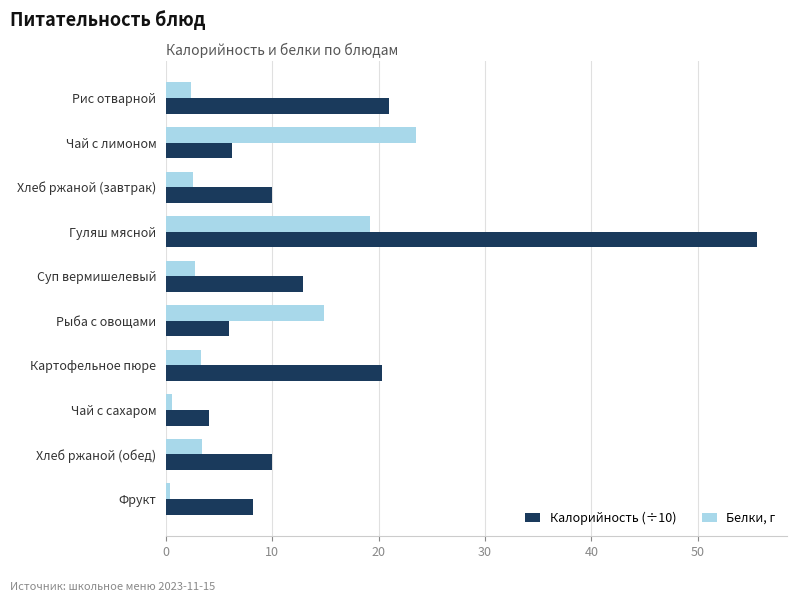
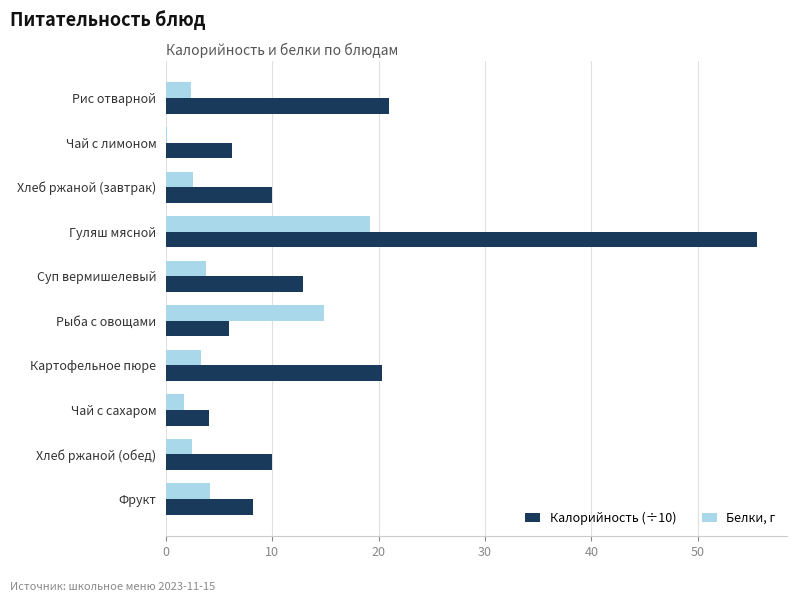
Белки, г, Чай с лимоном: 23.5 -> 0.1
Белки, г, Суп вермишелевый: 2.7 -> 3.7
Белки, г, Чай с сахаром: 0.5 -> 1.7
Белки, г, Хлеб ржаной (обед): 3.4 -> 2.4
Белки, г, Фрукт: 0.4 -> 4.1
